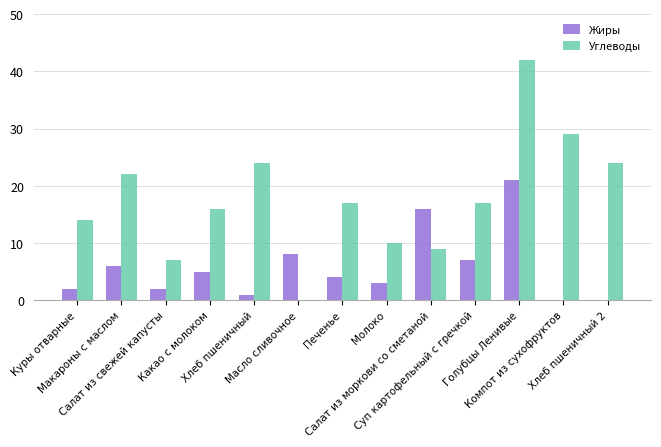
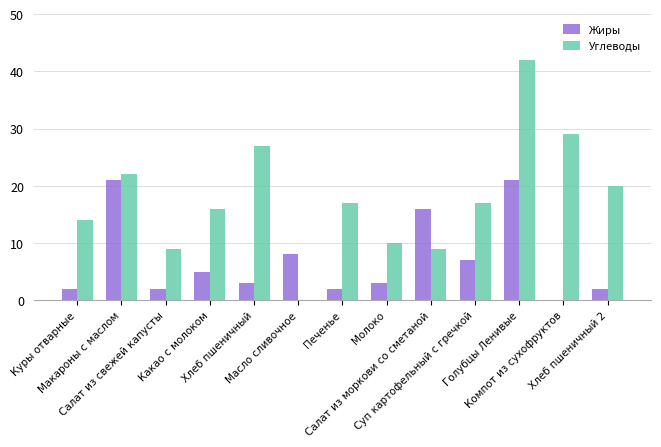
Жиры, Макароны с маслом: 6 -> 21
Углеводы, Салат из свежей капусты: 7 -> 9
Жиры, Хлеб пшеничный: 1 -> 3
Углеводы, Хлеб пшеничный: 24 -> 27
Жиры, Печенье: 4 -> 2
Жиры, Хлеб пшеничный 2: 0 -> 2
Углеводы, Хлеб пшеничный 2: 24 -> 20
